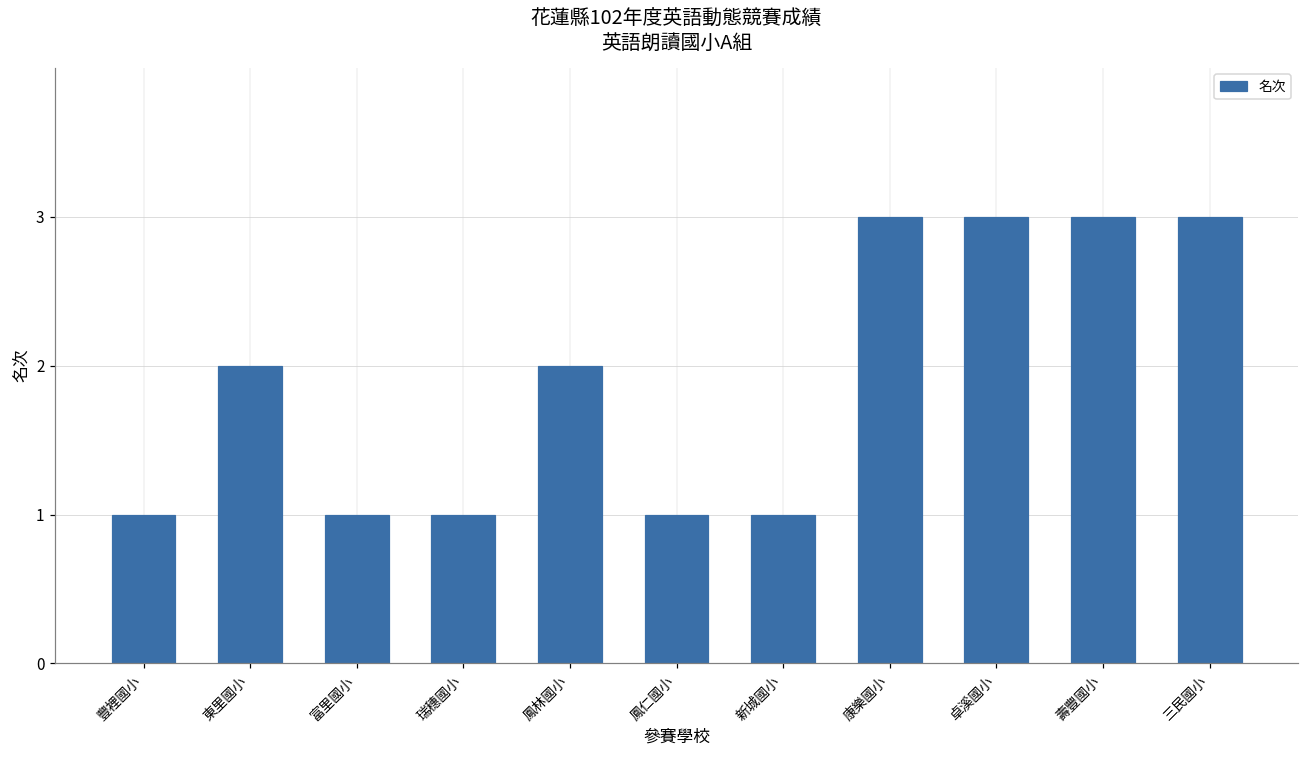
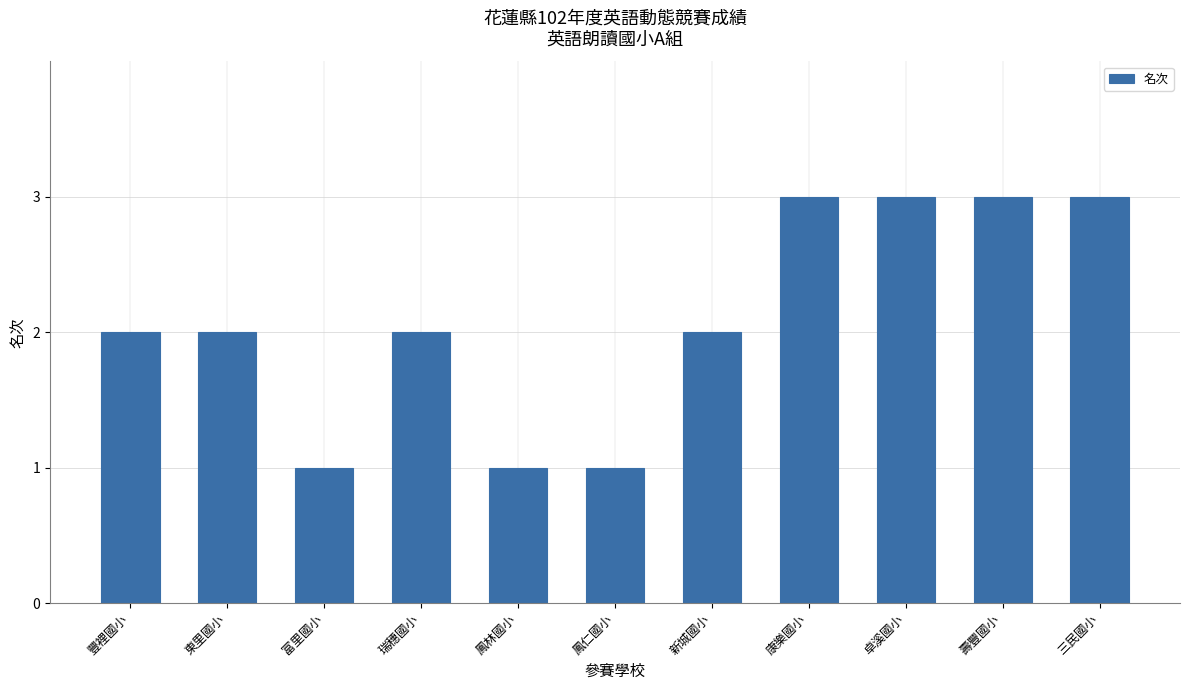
豐裡國小: 1 -> 2
瑞穗國小: 1 -> 2
鳳林國小: 2 -> 1
新城國小: 1 -> 2
